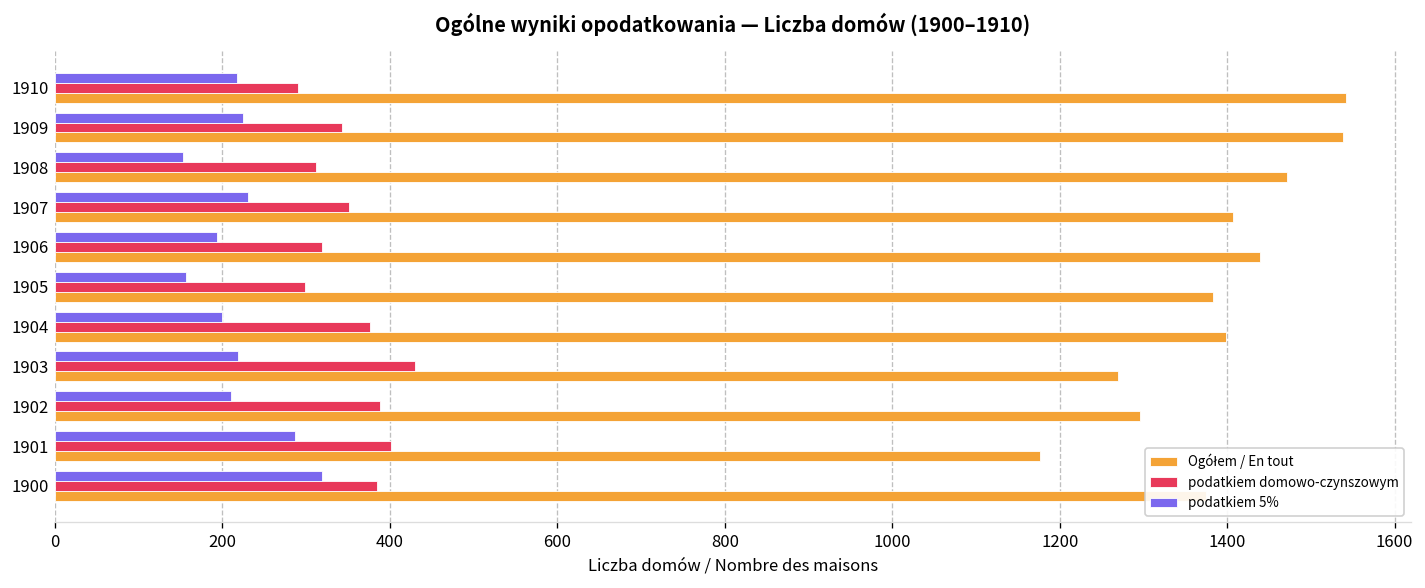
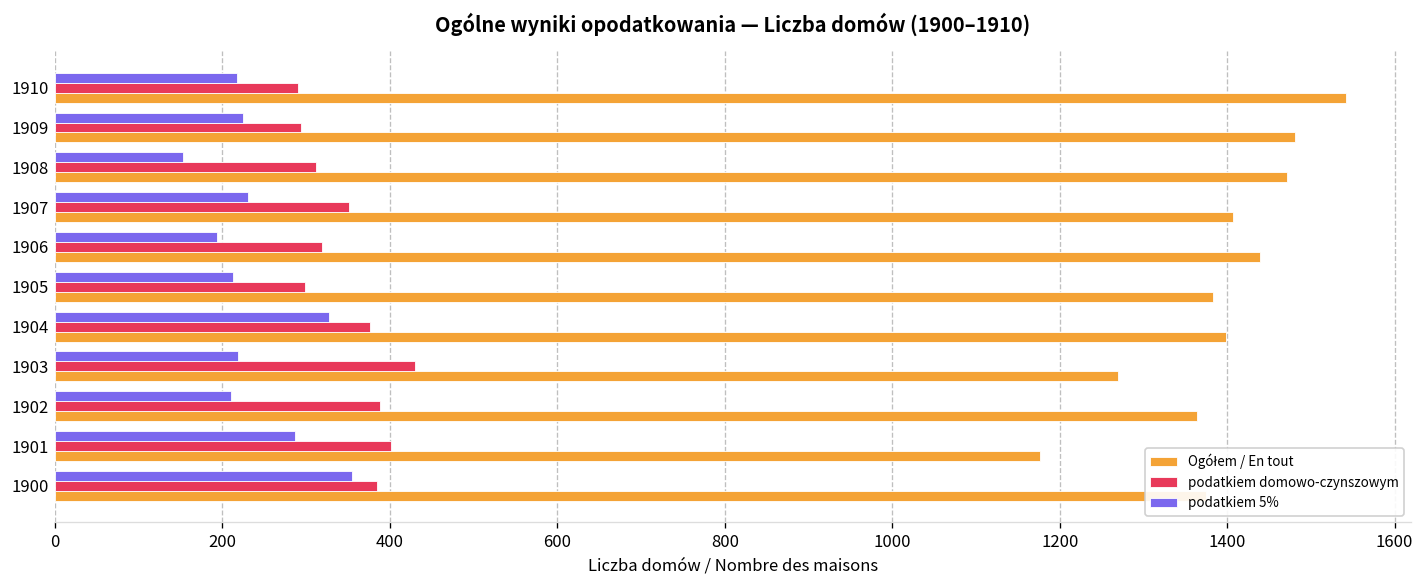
podatkiem domowo-czynszowym, 1909: 340 -> 290
Ogółem / En tout, 1909: 1540 -> 1480
podatkiem 5%, 1905: 160 -> 210
podatkiem 5%, 1904: 200 -> 330
Ogółem / En tout, 1902: 1300 -> 1360
podatkiem 5%, 1900: 320 -> 360
